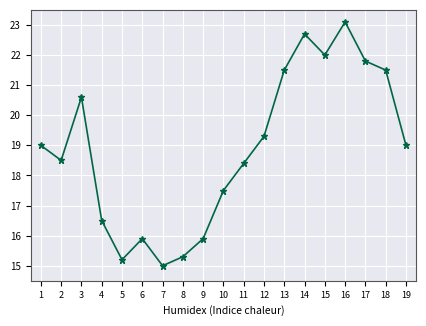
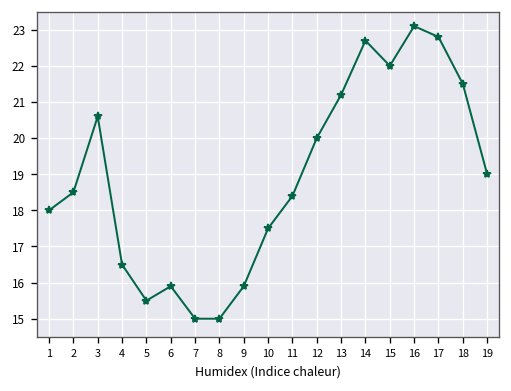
1: 19 -> 18
5: 15.2 -> 15.5
8: 15.3 -> 15.0
12: 19.3 -> 20.0
13: 21.5 -> 21.2
17: 21.8 -> 22.8
